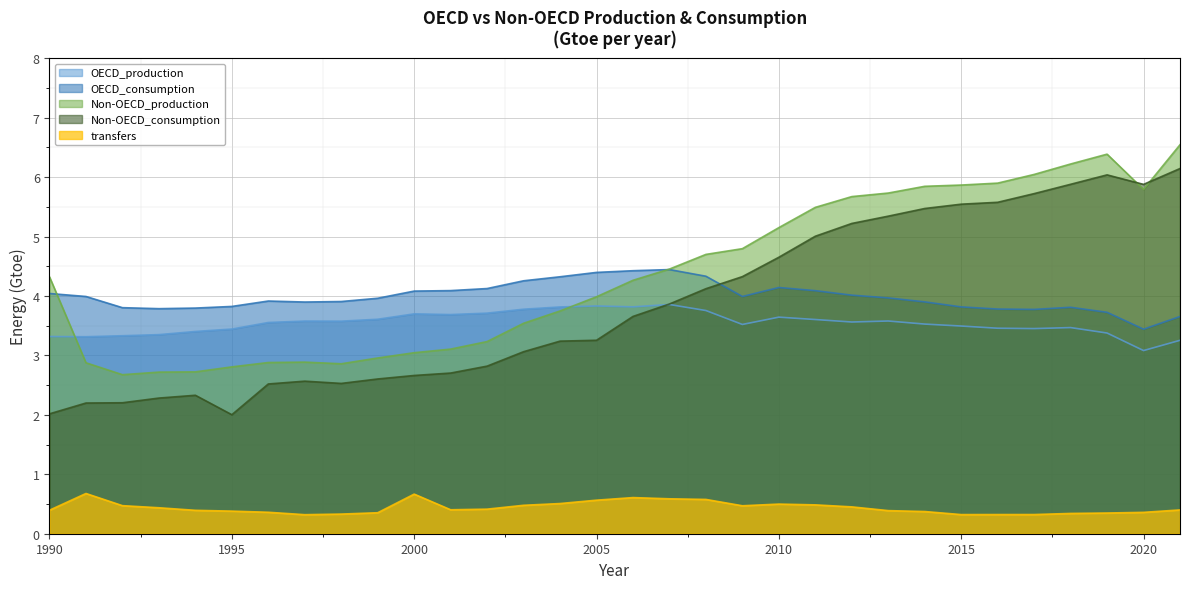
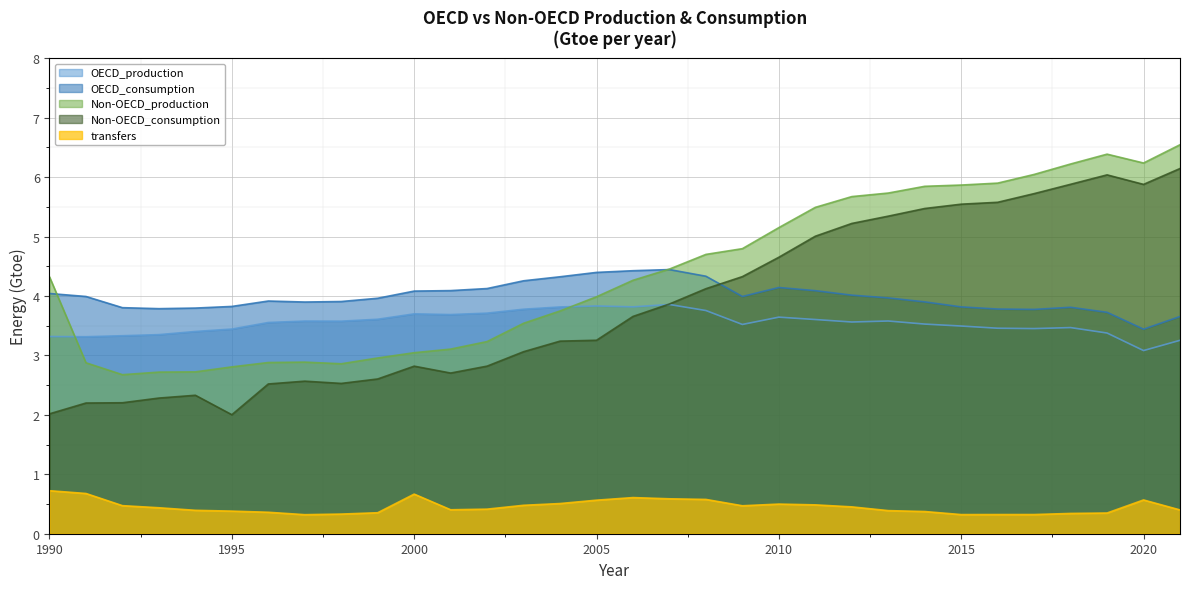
transfers, 1990: 0.4 -> 0.7
Non-OECD_consumption, 2000: 2.7 -> 2.8
Non-OECD_production, 2020: 5.8 -> 6.2
transfers, 2020: 0.4 -> 0.6
